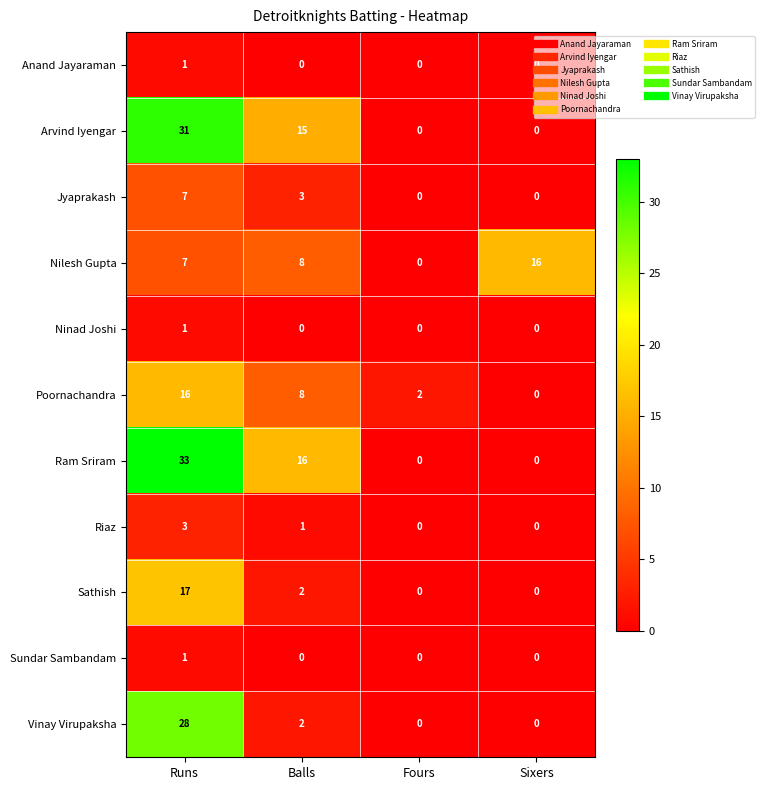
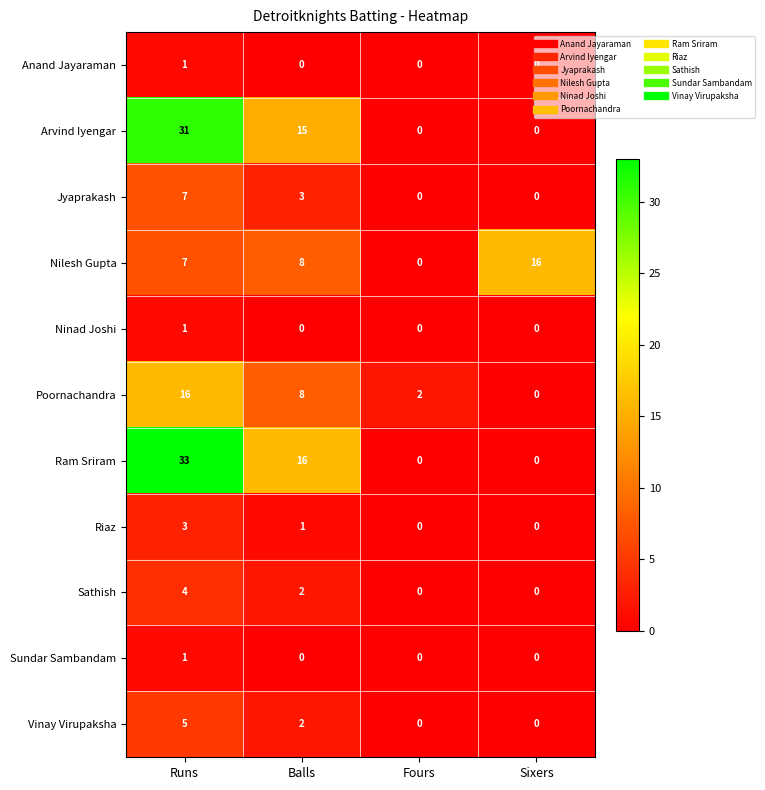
Sathish, Runs: 17 -> 4
Vinay Virupaksha, Runs: 28 -> 5
